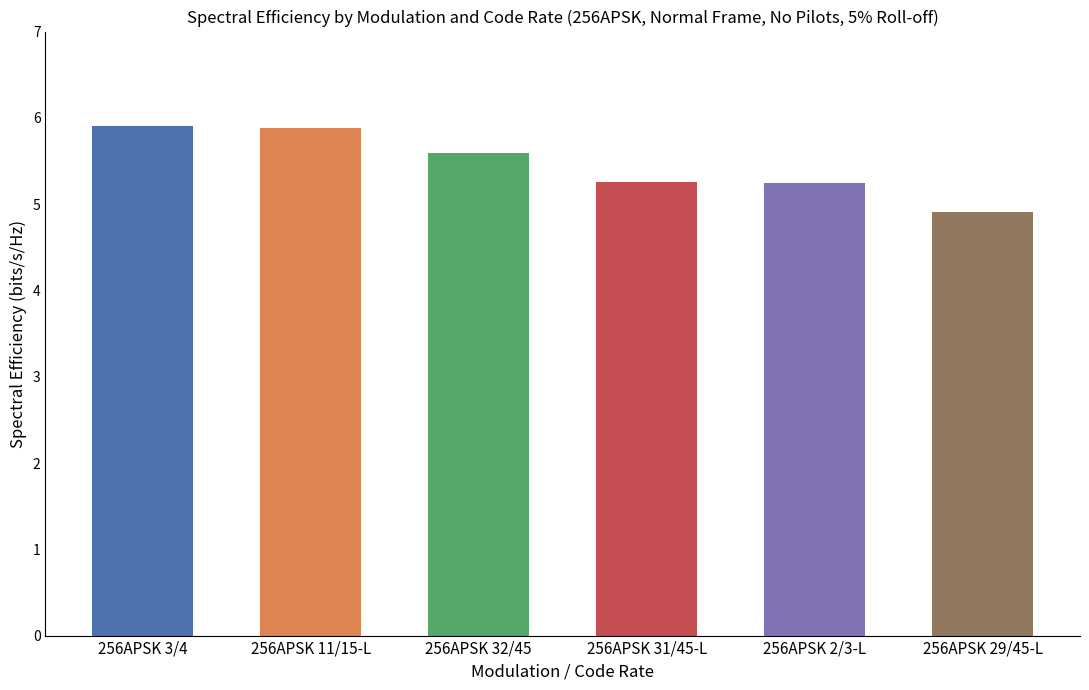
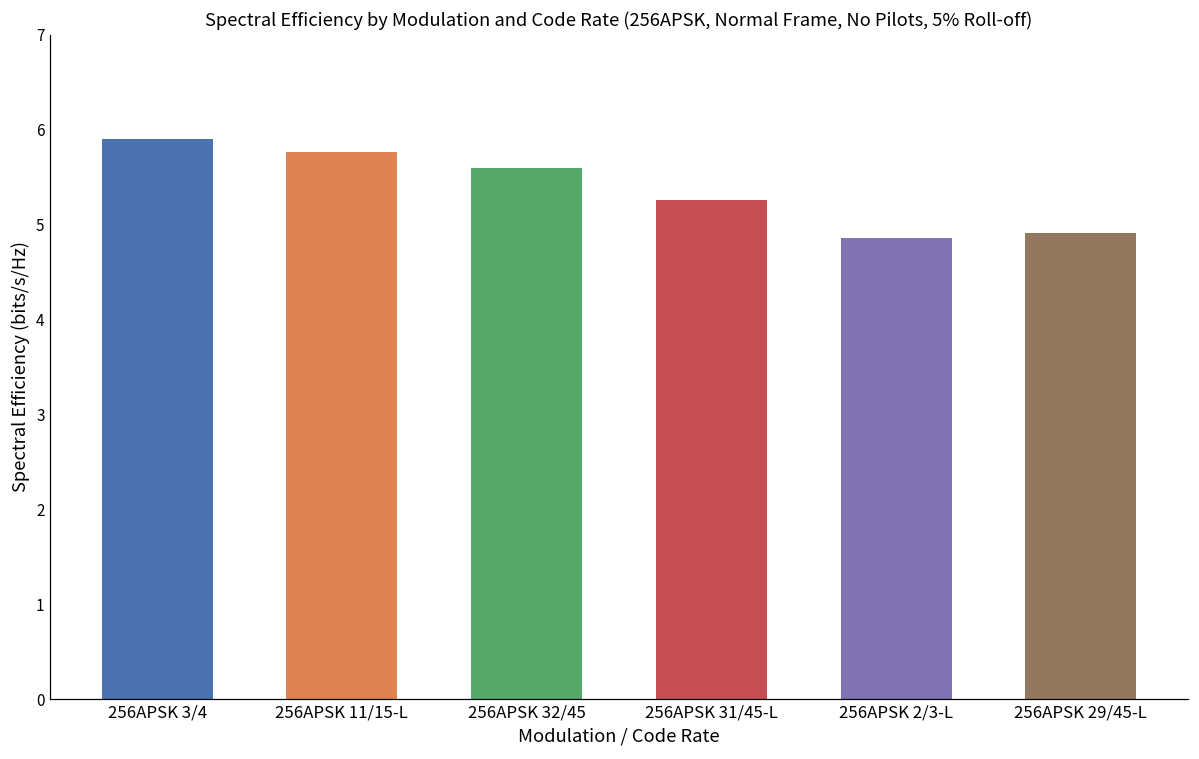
256APSK 11/15-L: 5.9 -> 5.8
256APSK 2/3-L: 5.2 -> 4.9
